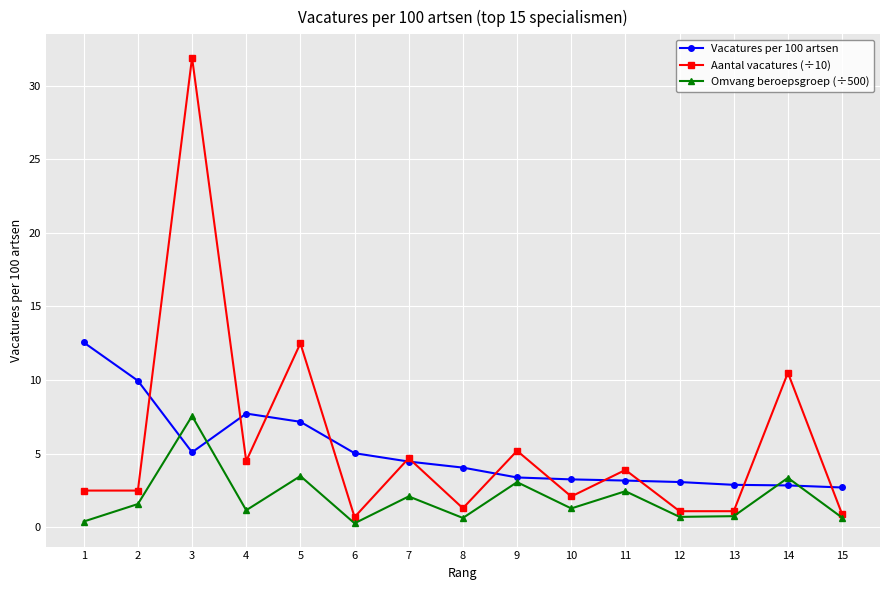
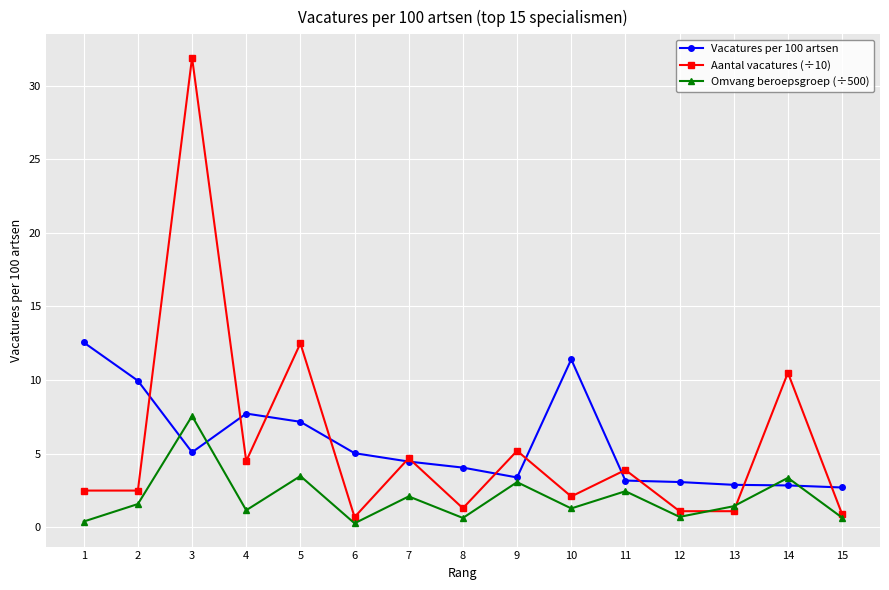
Vacatures per 100 artsen, 10: 3.3 -> 11.4
Omvang beroepsgroep (÷500), 13: 0.8 -> 1.4
